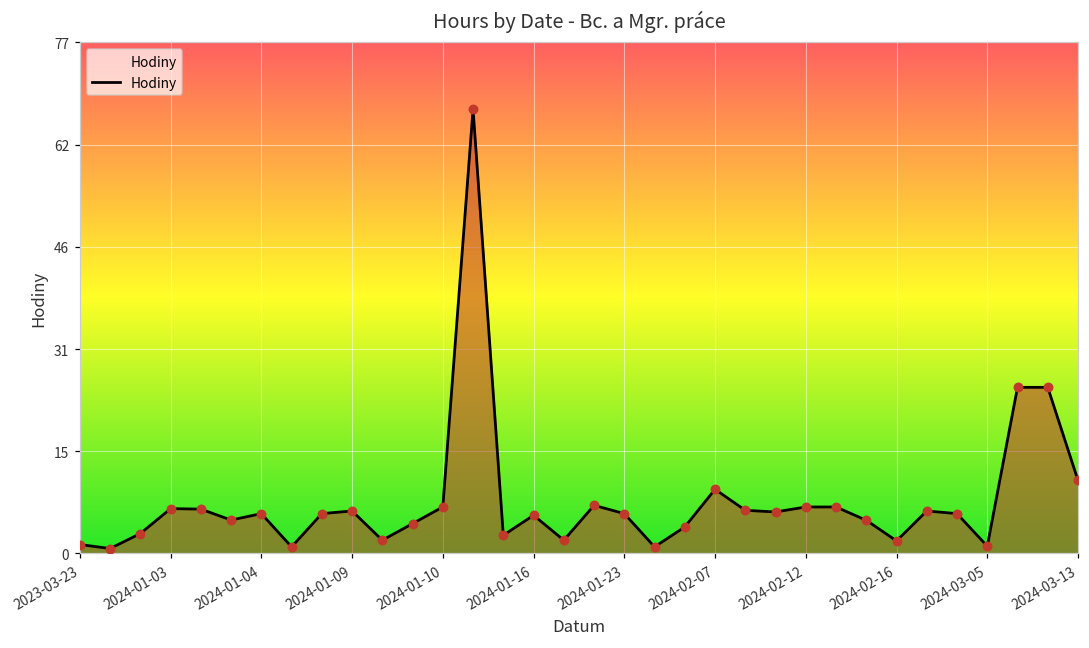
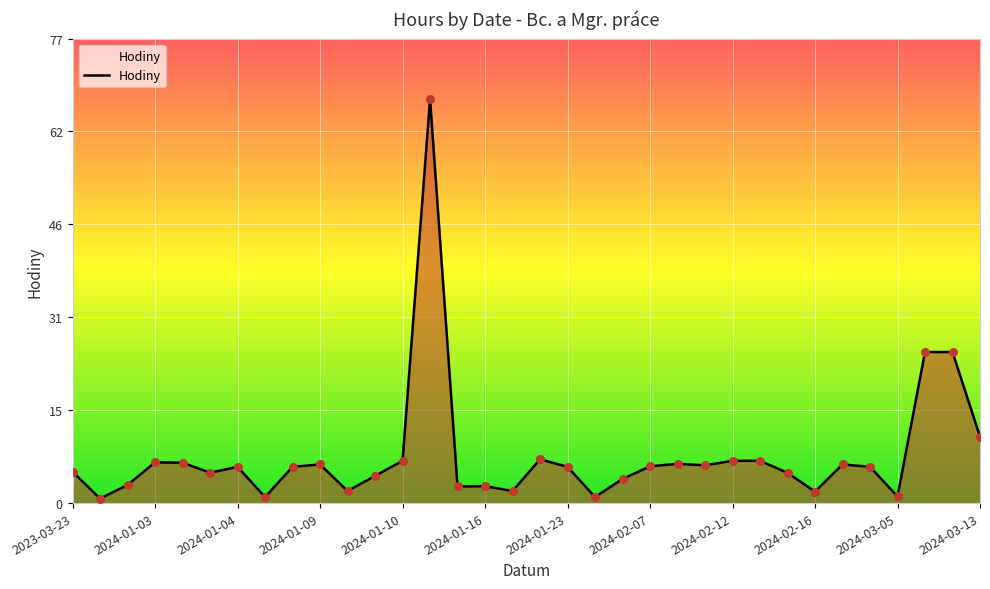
2023-03-23: 1 -> 5
2024-01-16: 6 -> 3
2024-02-07: 10 -> 6
